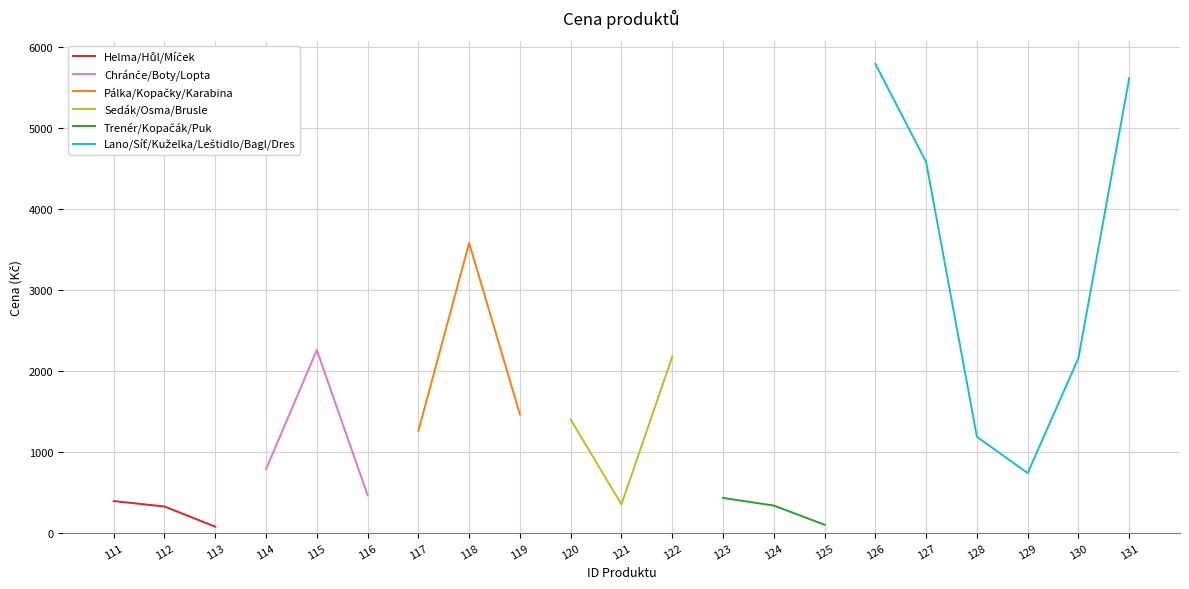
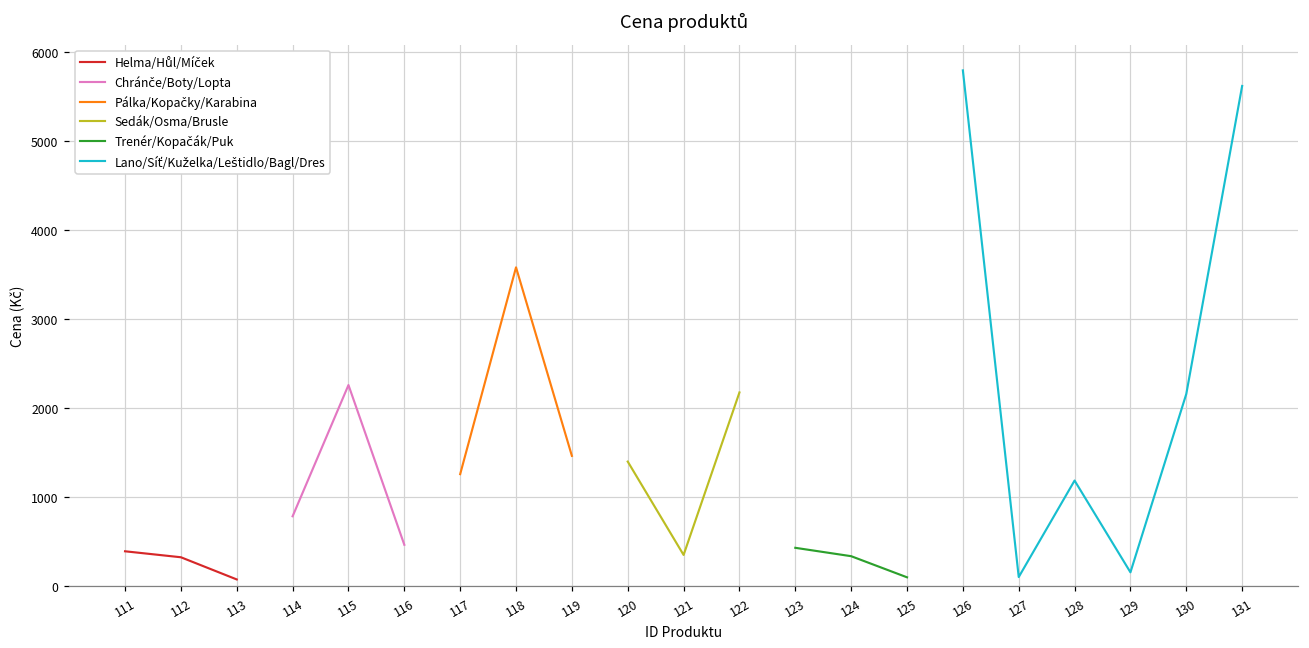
Lano/Síť/Kuželka/Leštidlo/Bagl/Dres, 127: 4600 -> 100
Lano/Síť/Kuželka/Leštidlo/Bagl/Dres, 129: 700 -> 200
